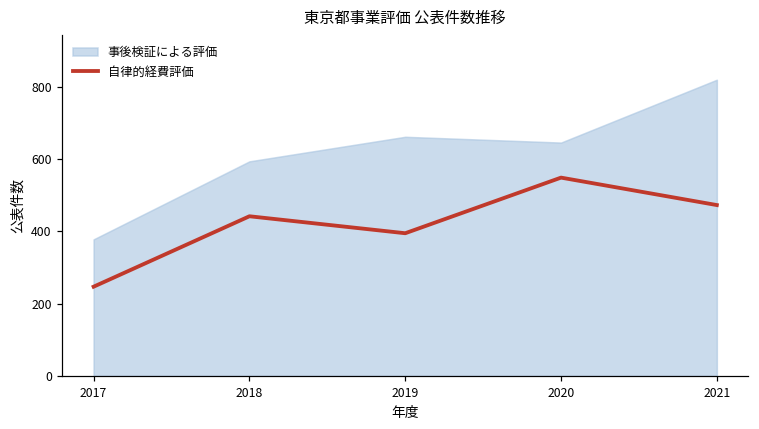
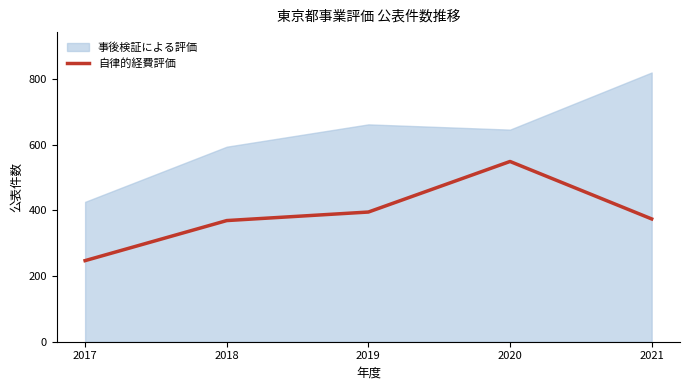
事後検証による評価, 2017: 380 -> 430
自律的経費評価, 2018: 440 -> 370
自律的経費評価, 2021: 470 -> 370
